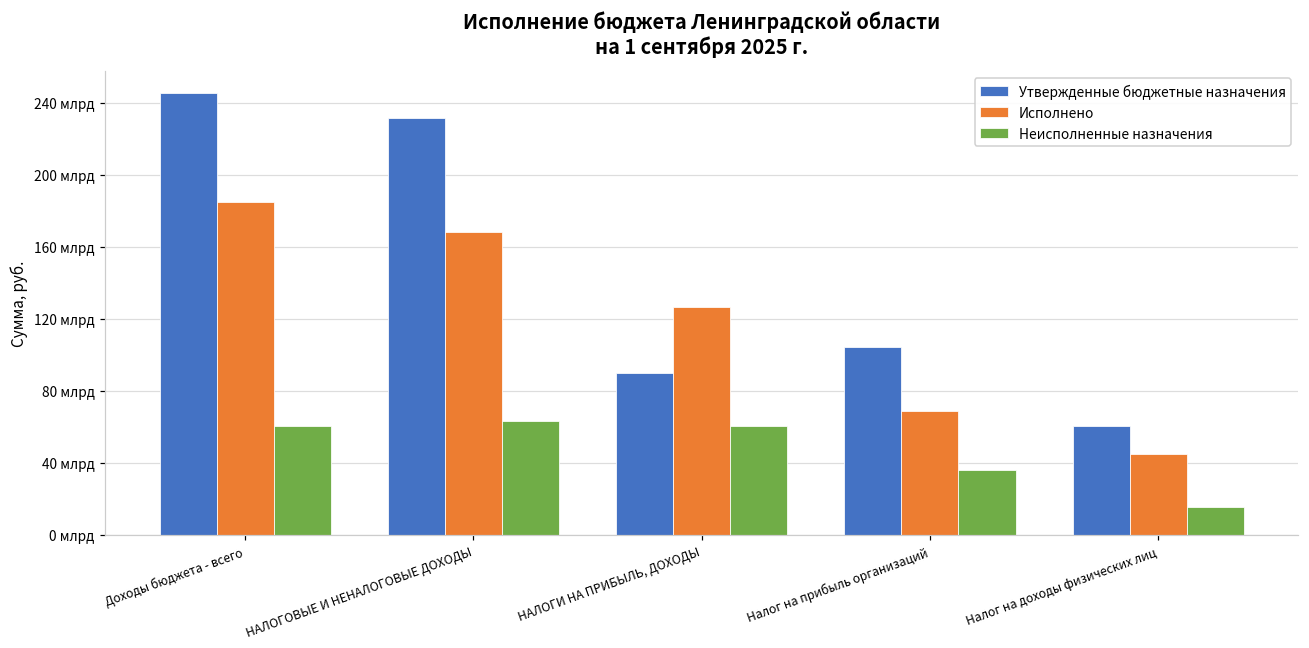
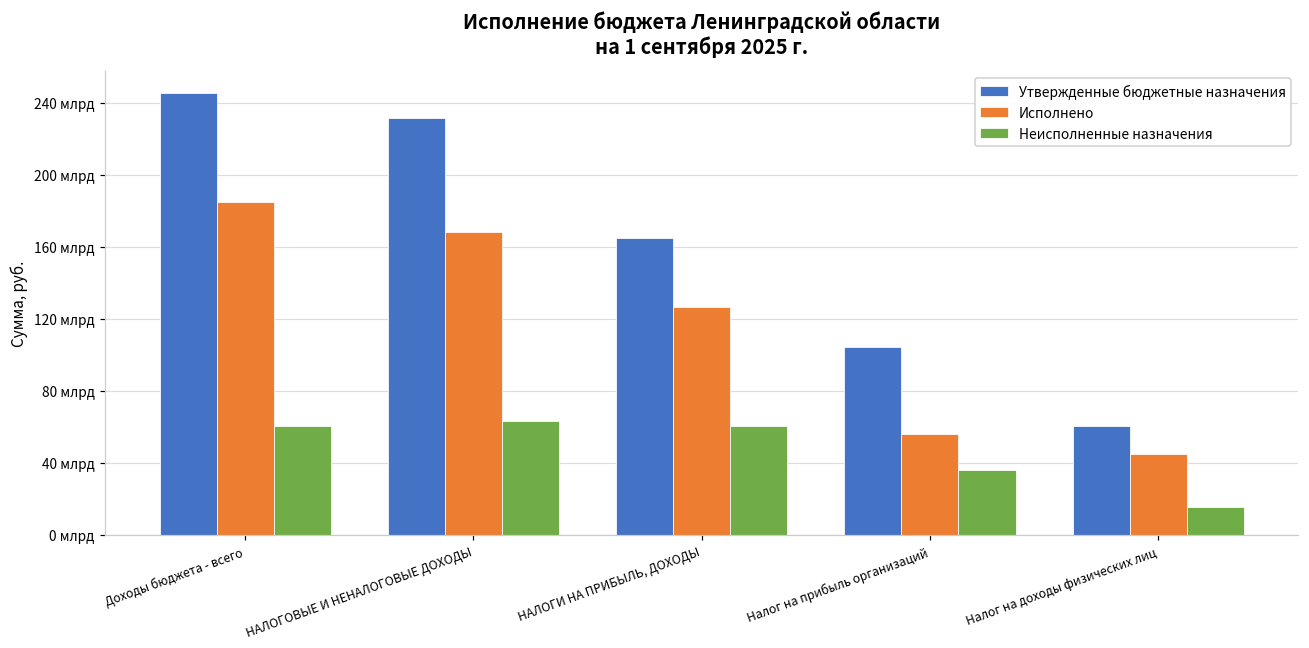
Утвержденные бюджетные назначения, НАЛОГИ НА ПРИБЫЛЬ, ДОХОДЫ: 90 млрд -> 165 млрд
Исполнено, Налог на прибыль организаций: 69 млрд -> 56 млрд
